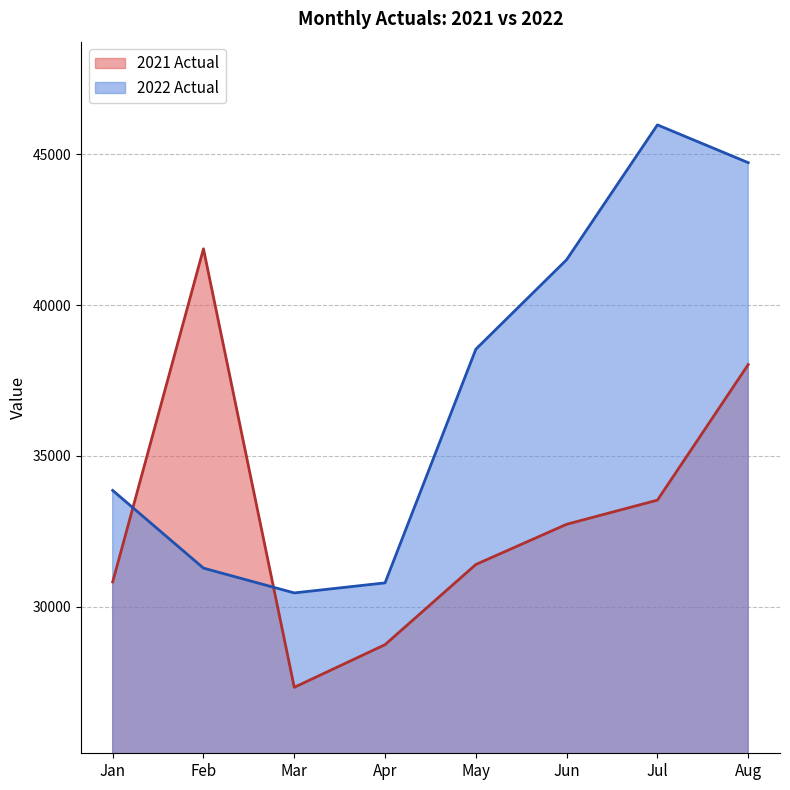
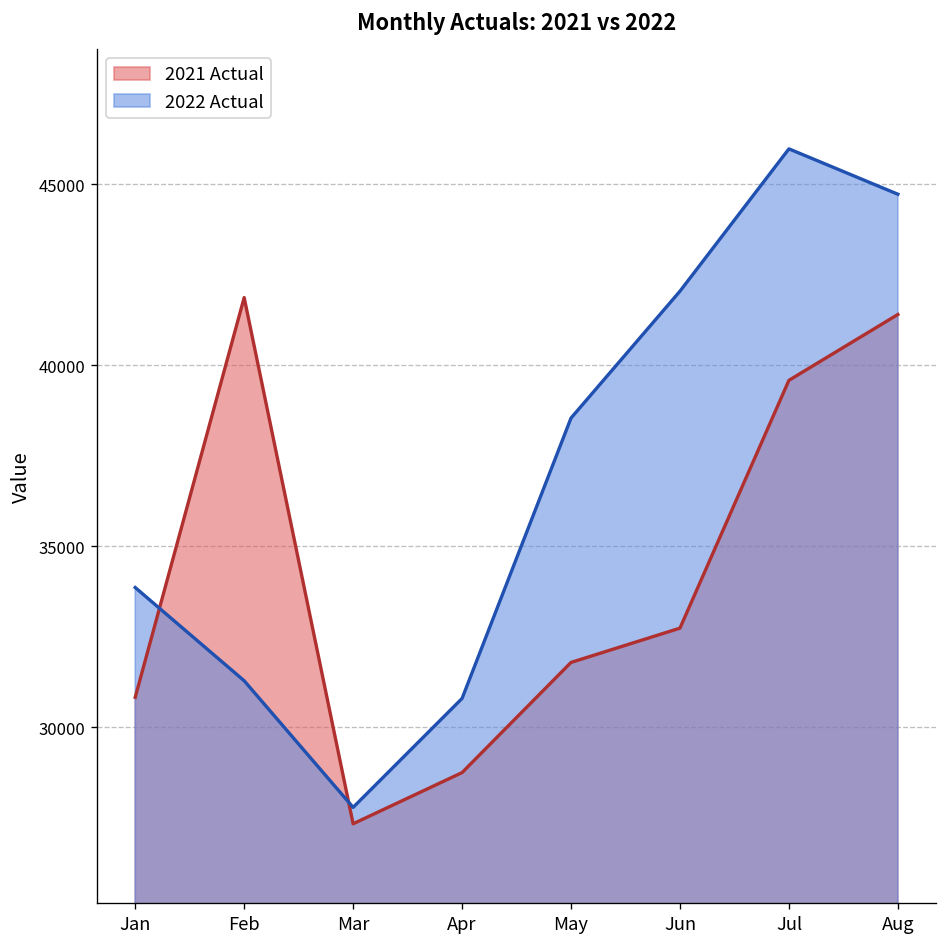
2022 Actual, Mar: 30500 -> 27800
2021 Actual, May: 31400 -> 31800
2022 Actual, Jun: 41500 -> 42000
2021 Actual, Jul: 33500 -> 39600
2021 Actual, Aug: 38000 -> 41400
